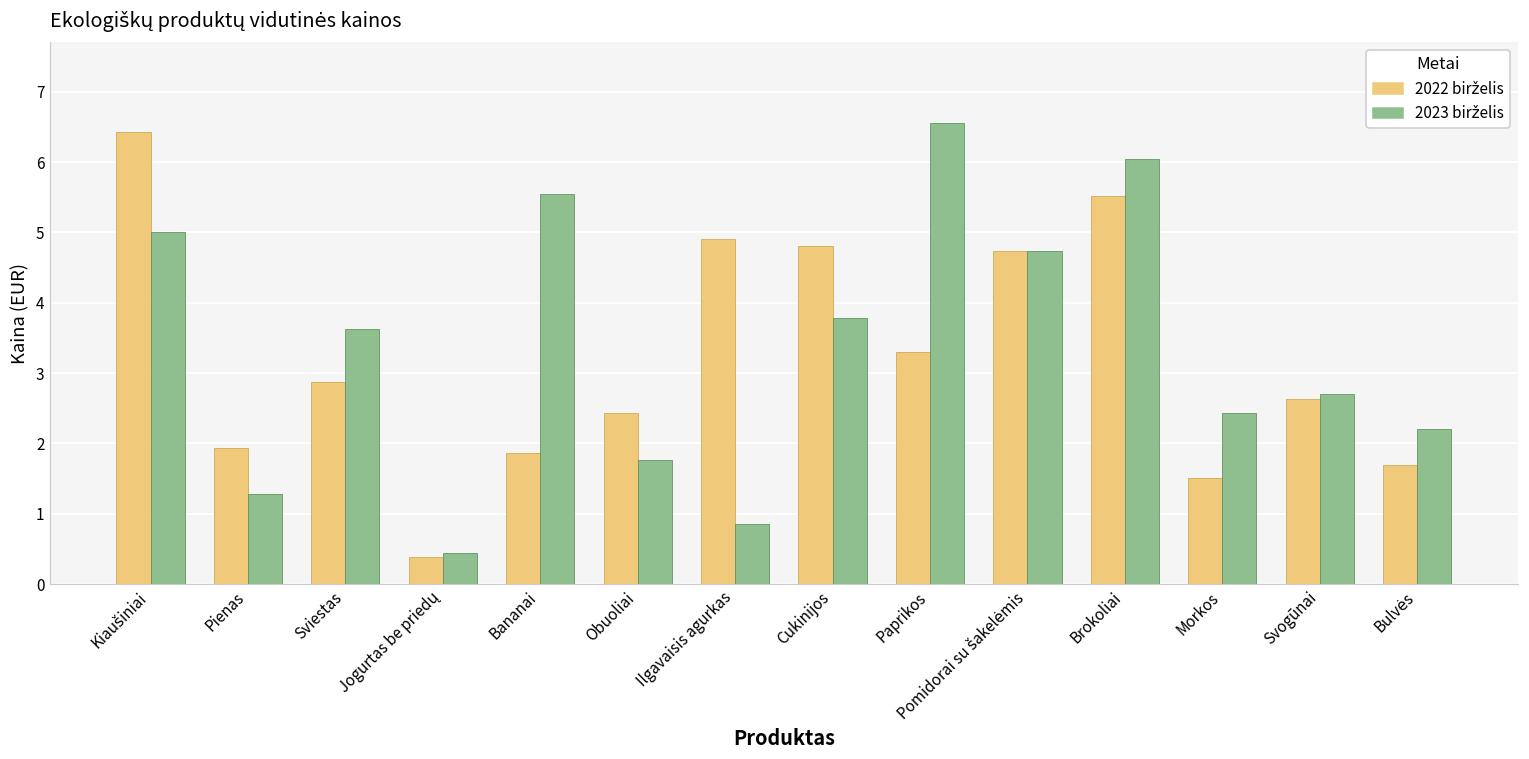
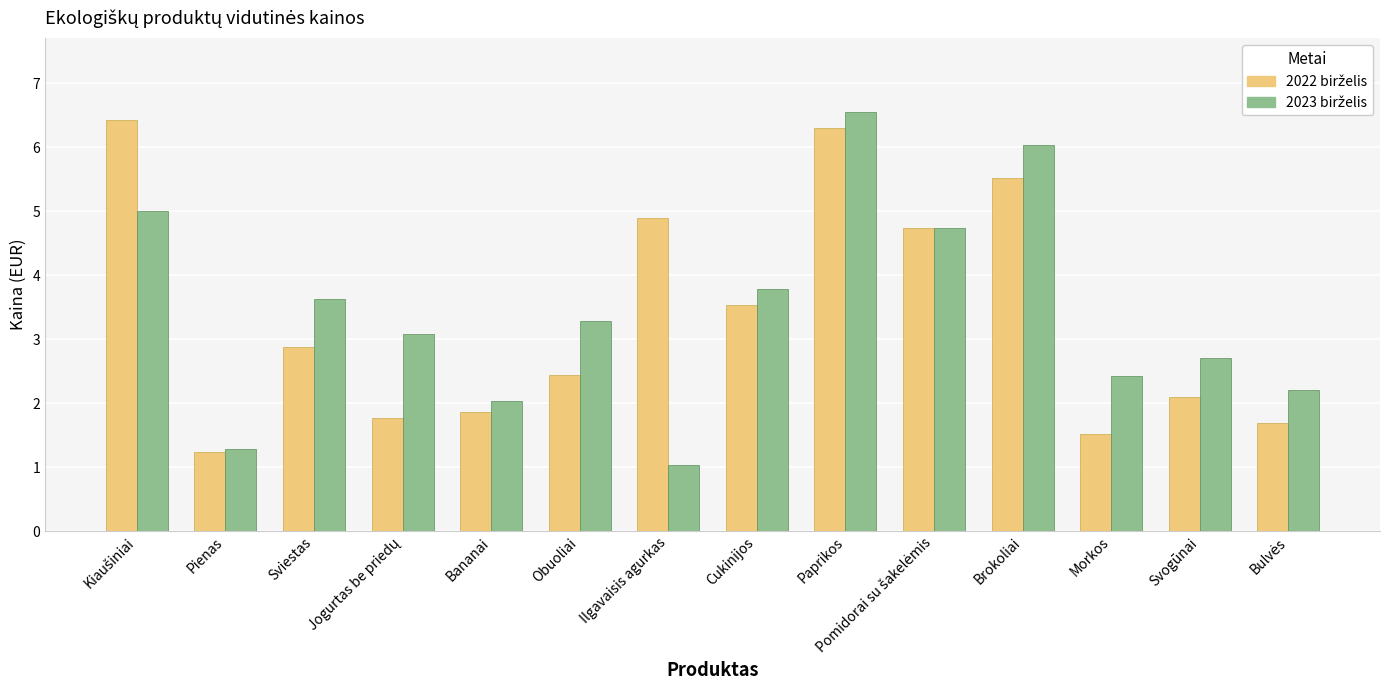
2022 birželis, Pienas: 1.9 -> 1.2
2022 birželis, Jogurtas be priedų: 0.4 -> 1.8
2023 birželis, Jogurtas be priedų: 0.4 -> 3.1
2023 birželis, Bananai: 5.6 -> 2.0
2023 birželis, Obuoliai: 1.8 -> 3.3
2023 birželis, Ilgavaisis agurkas: 0.9 -> 1.0
2022 birželis, Cukinijos: 4.8 -> 3.5
2022 birželis, Paprikos: 3.3 -> 6.3
2022 birželis, Svogūnai: 2.6 -> 2.1
